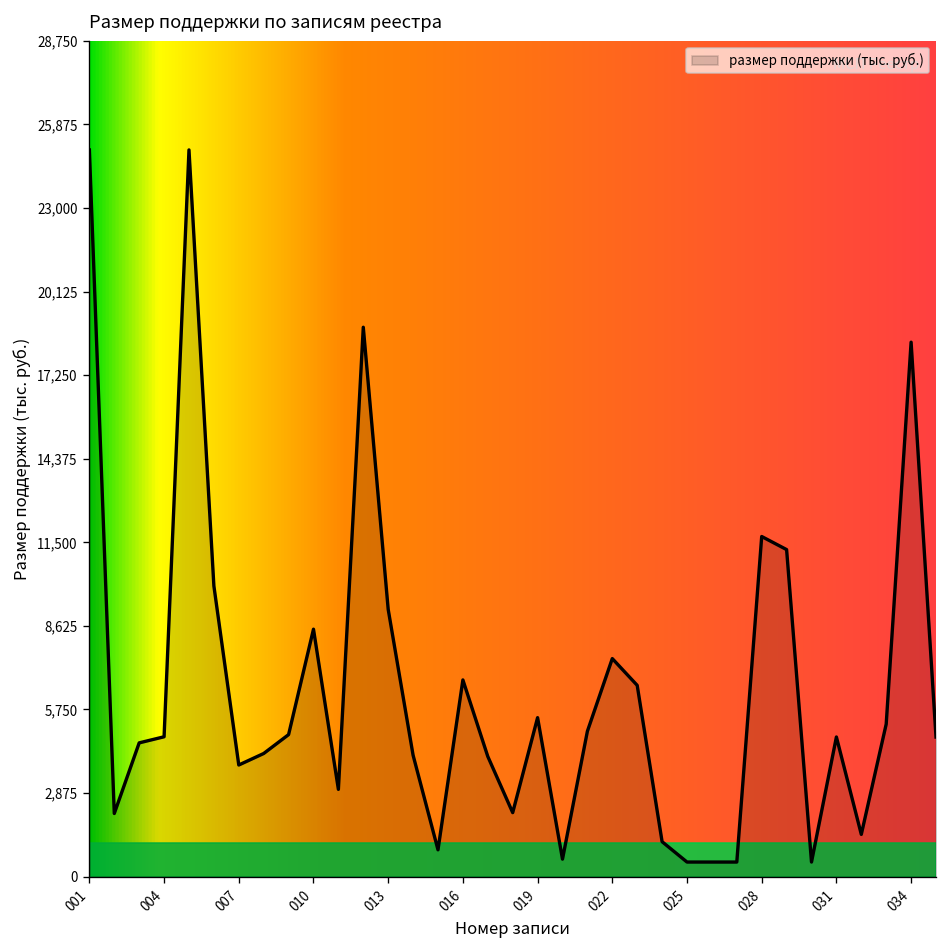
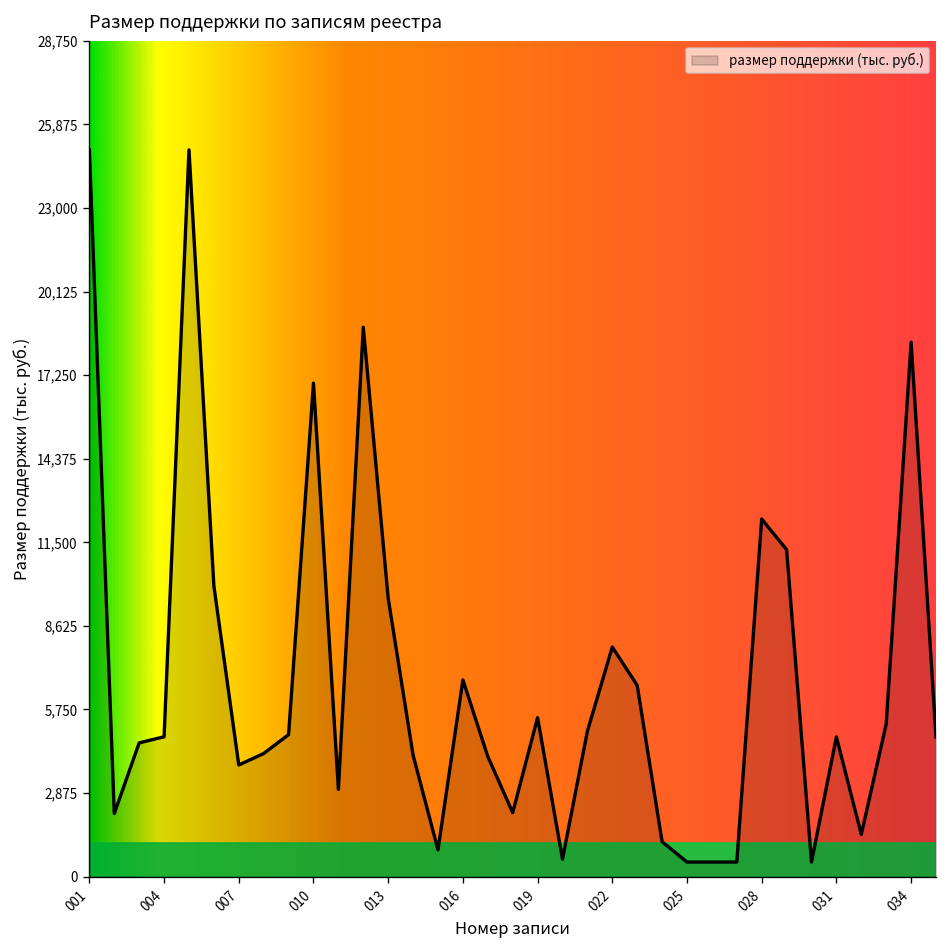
010: 8,500 -> 17,000
013: 9,200 -> 9,600
022: 7,500 -> 7,900
028: 11,700 -> 12,300
